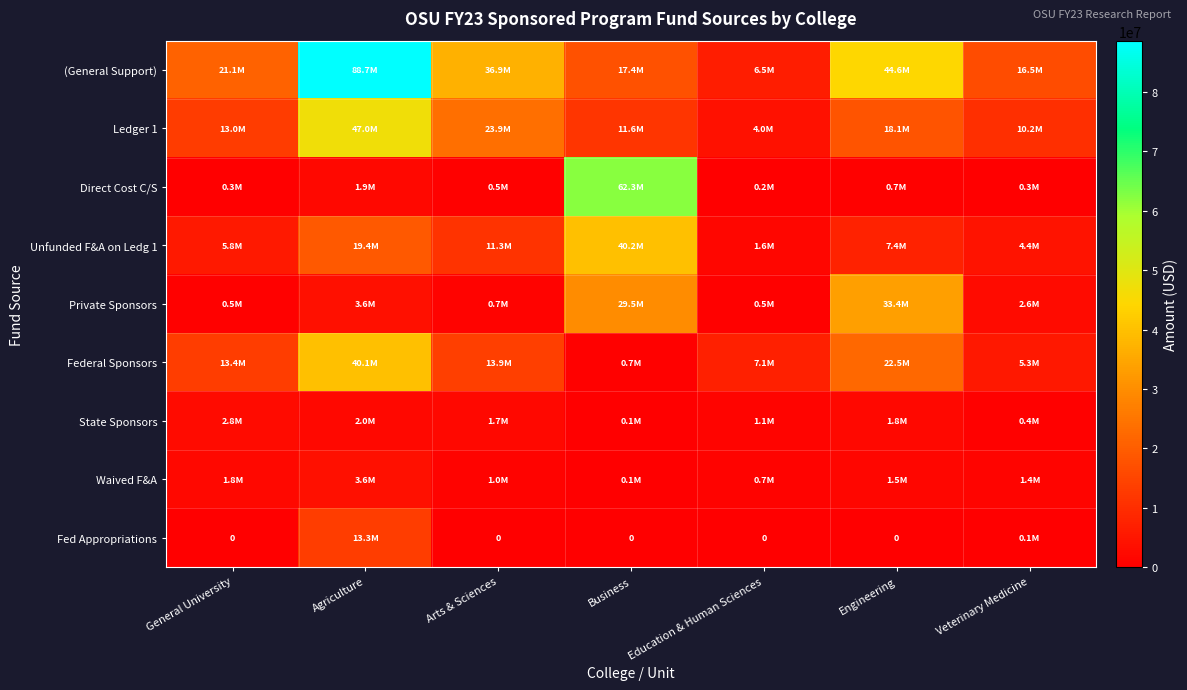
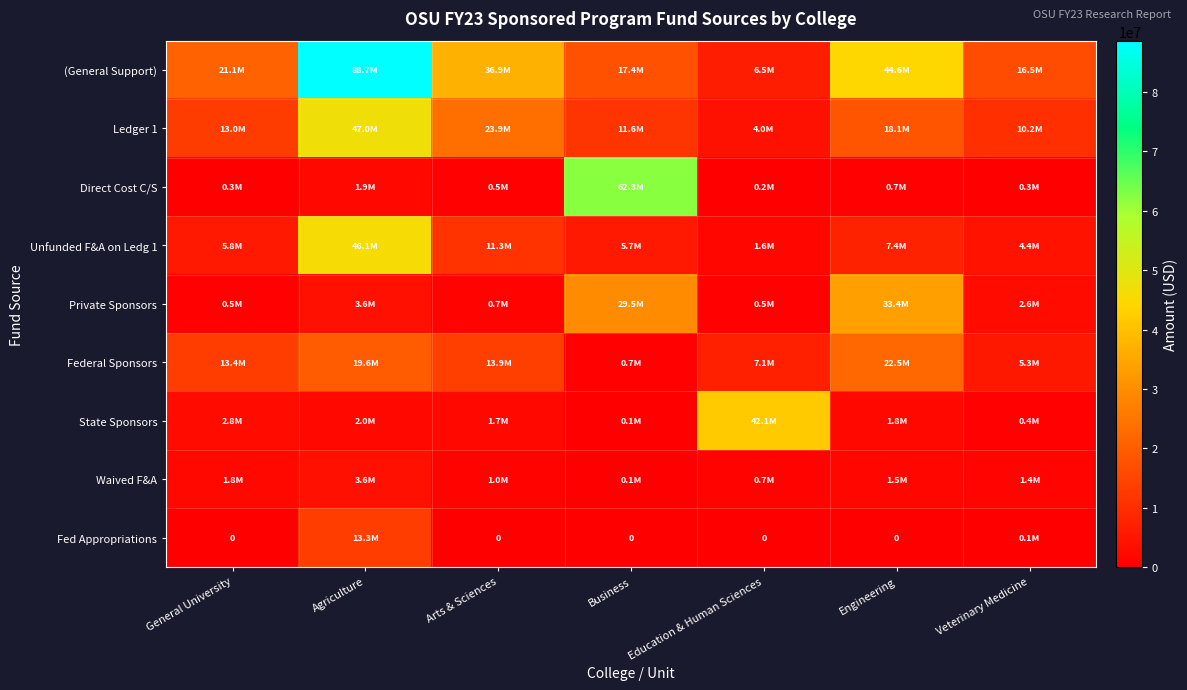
Unfunded F&A on Ledg 1, Agriculture: 19.4M -> 46.1M
Unfunded F&A on Ledg 1, Business: 40.2M -> 5.7M
Federal Sponsors, Agriculture: 40.1M -> 19.6M
State Sponsors, Education & Human Sciences: 1.1M -> 42.1M
